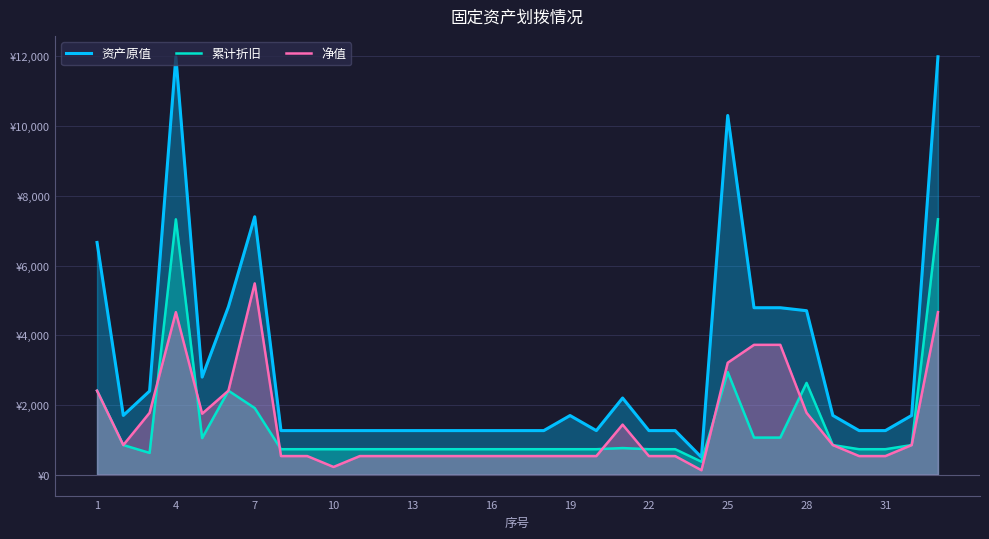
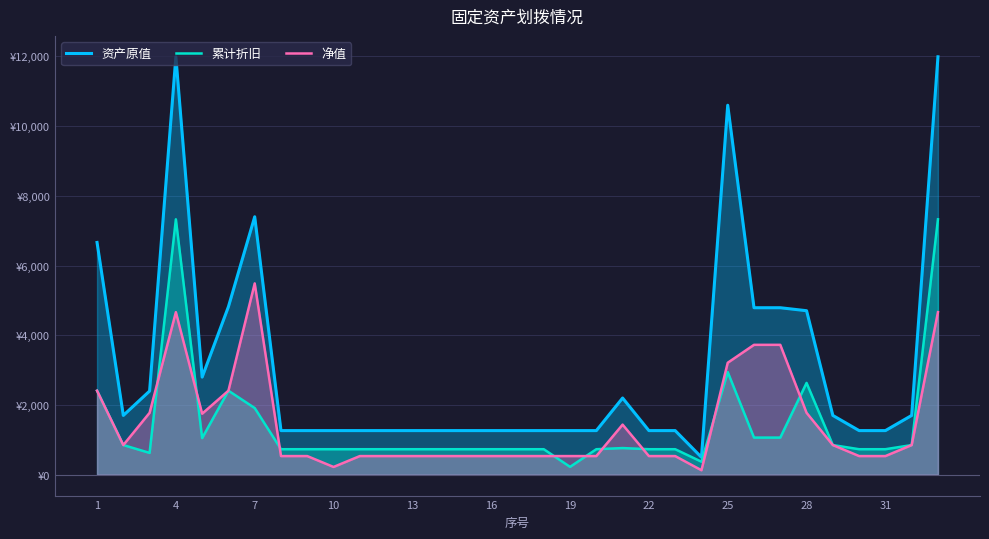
资产原值, 19: ¥1,700 -> ¥1,300
累计折旧, 19: ¥700 -> ¥200
资产原值, 25: ¥10,300 -> ¥10,600
